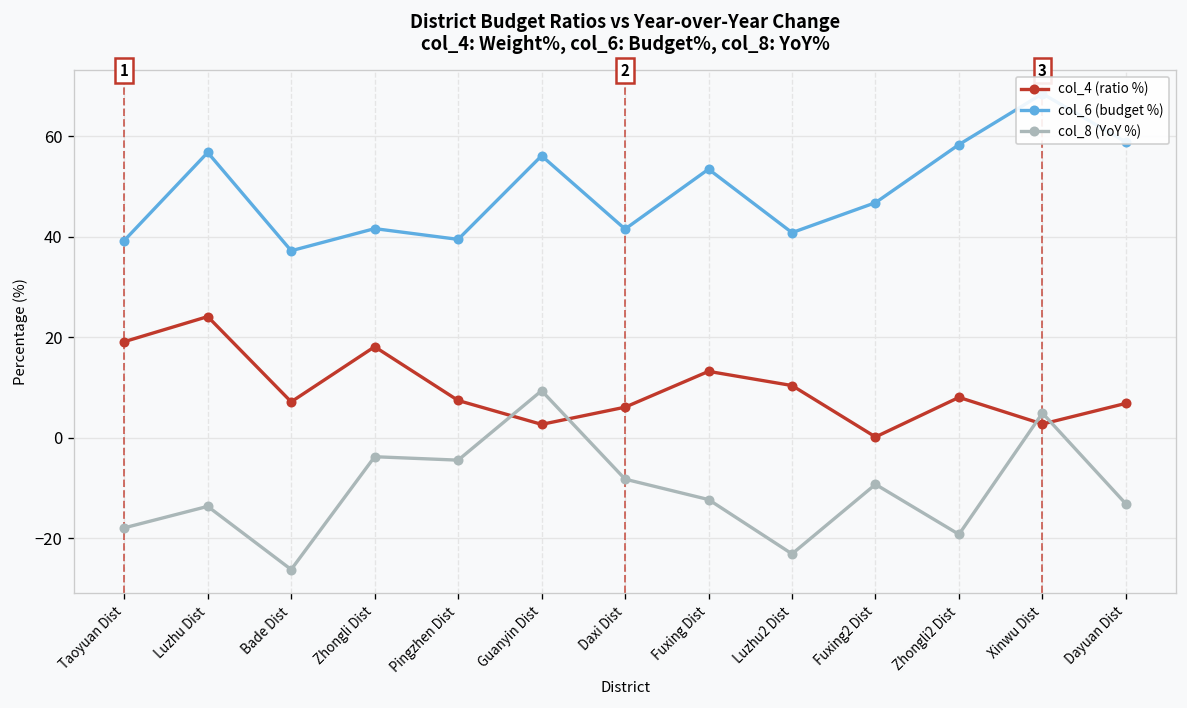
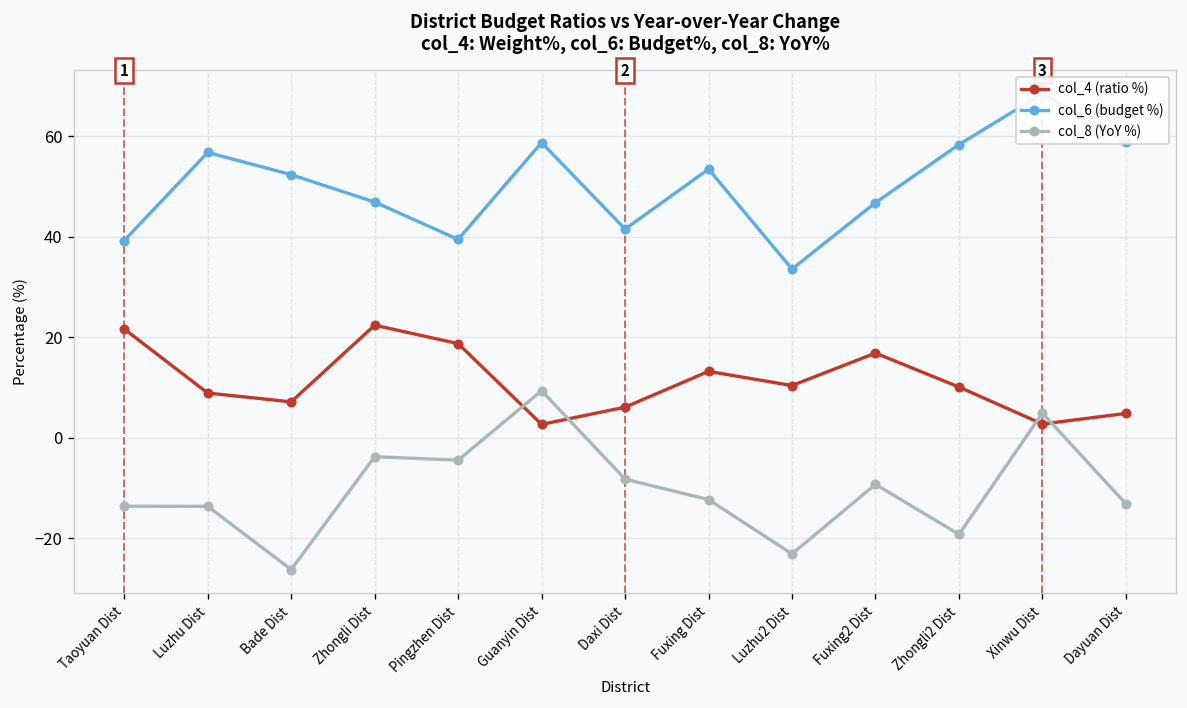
col_4 (ratio %), Taoyuan Dist: 19 -> 22
col_8 (YoY %), Taoyuan Dist: -18 -> -14
col_4 (ratio %), Luzhu Dist: 24 -> 9
col_6 (budget %), Bade Dist: 37 -> 52
col_4 (ratio %), Zhongli Dist: 18 -> 22
col_6 (budget %), Zhongli Dist: 42 -> 47
col_4 (ratio %), Pingzhen Dist: 7 -> 19
col_6 (budget %), Guanyin Dist: 56 -> 59
col_6 (budget %), Luzhu2 Dist: 41 -> 34
col_4 (ratio %), Fuxing2 Dist: 0 -> 17
col_4 (ratio %), Zhongli2 Dist: 8 -> 10
col_4 (ratio %), Dayuan Dist: 7 -> 5
